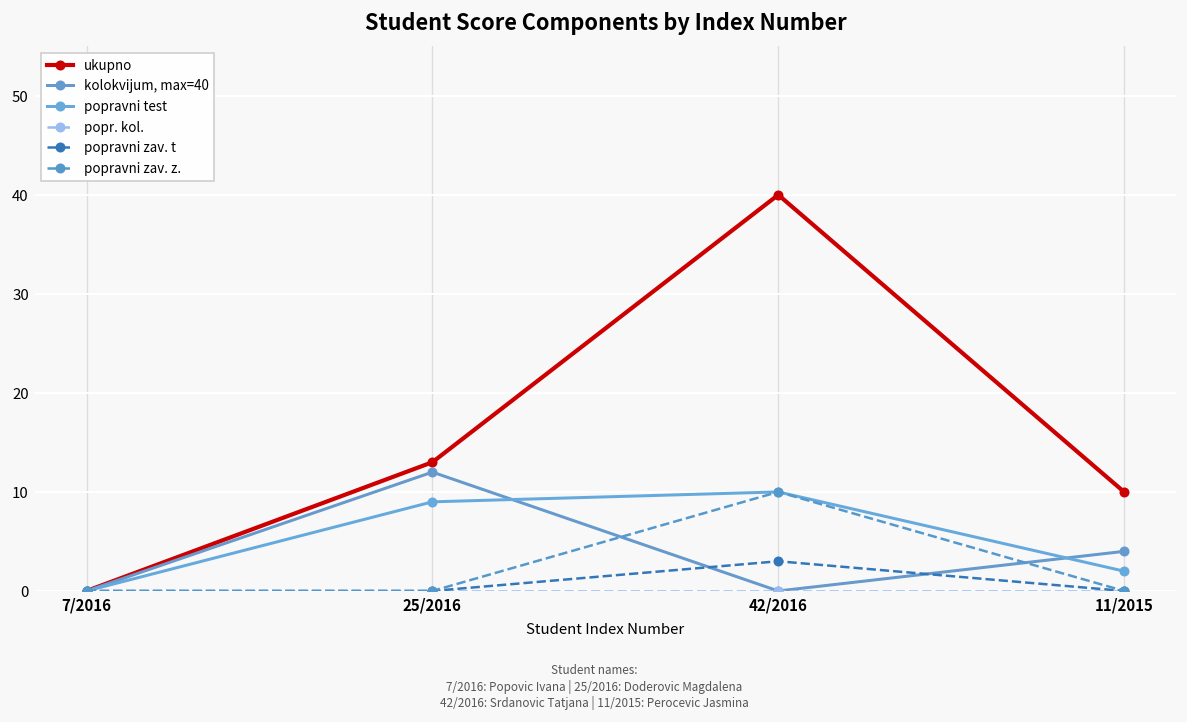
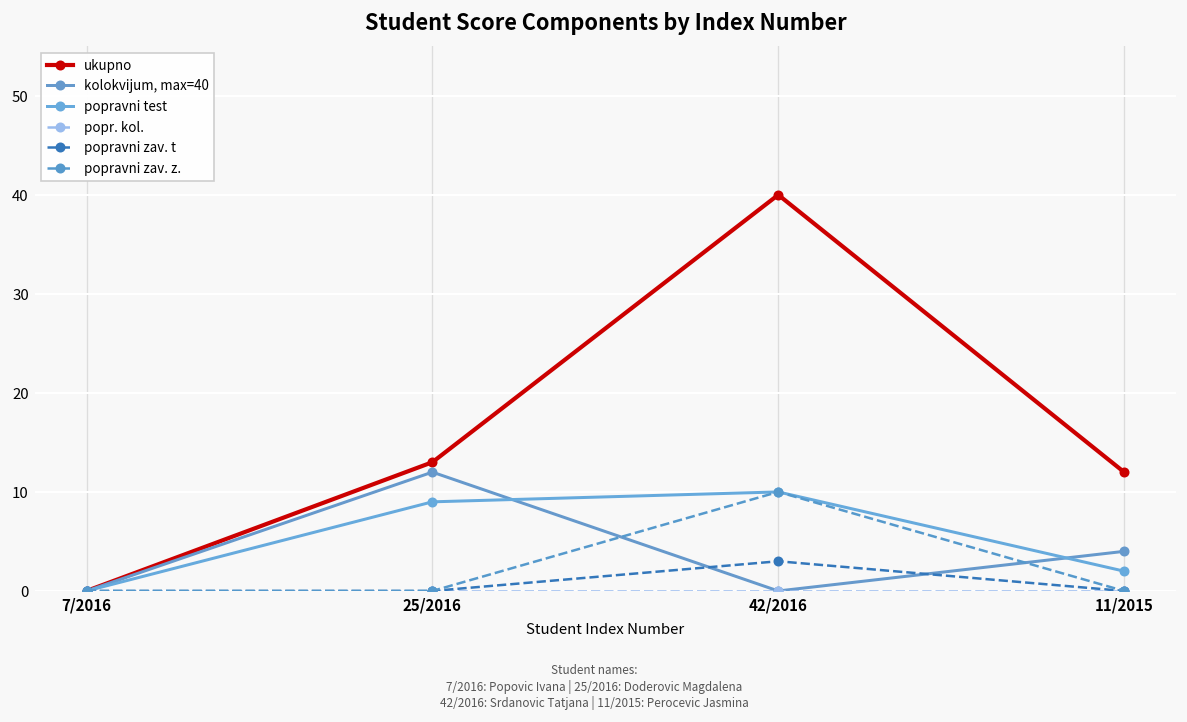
ukupno, 11/2015: 10 -> 12
